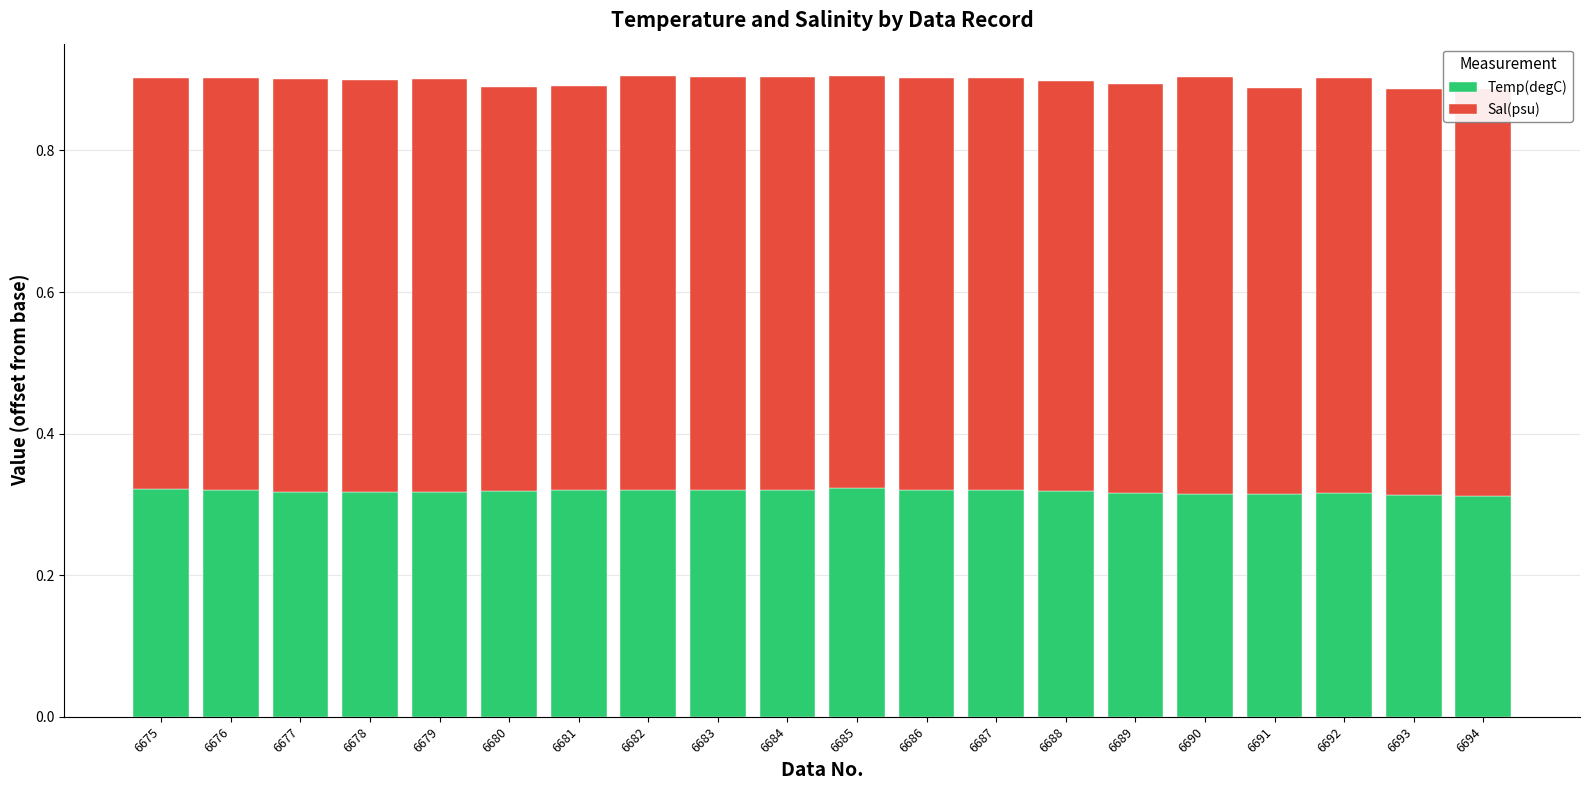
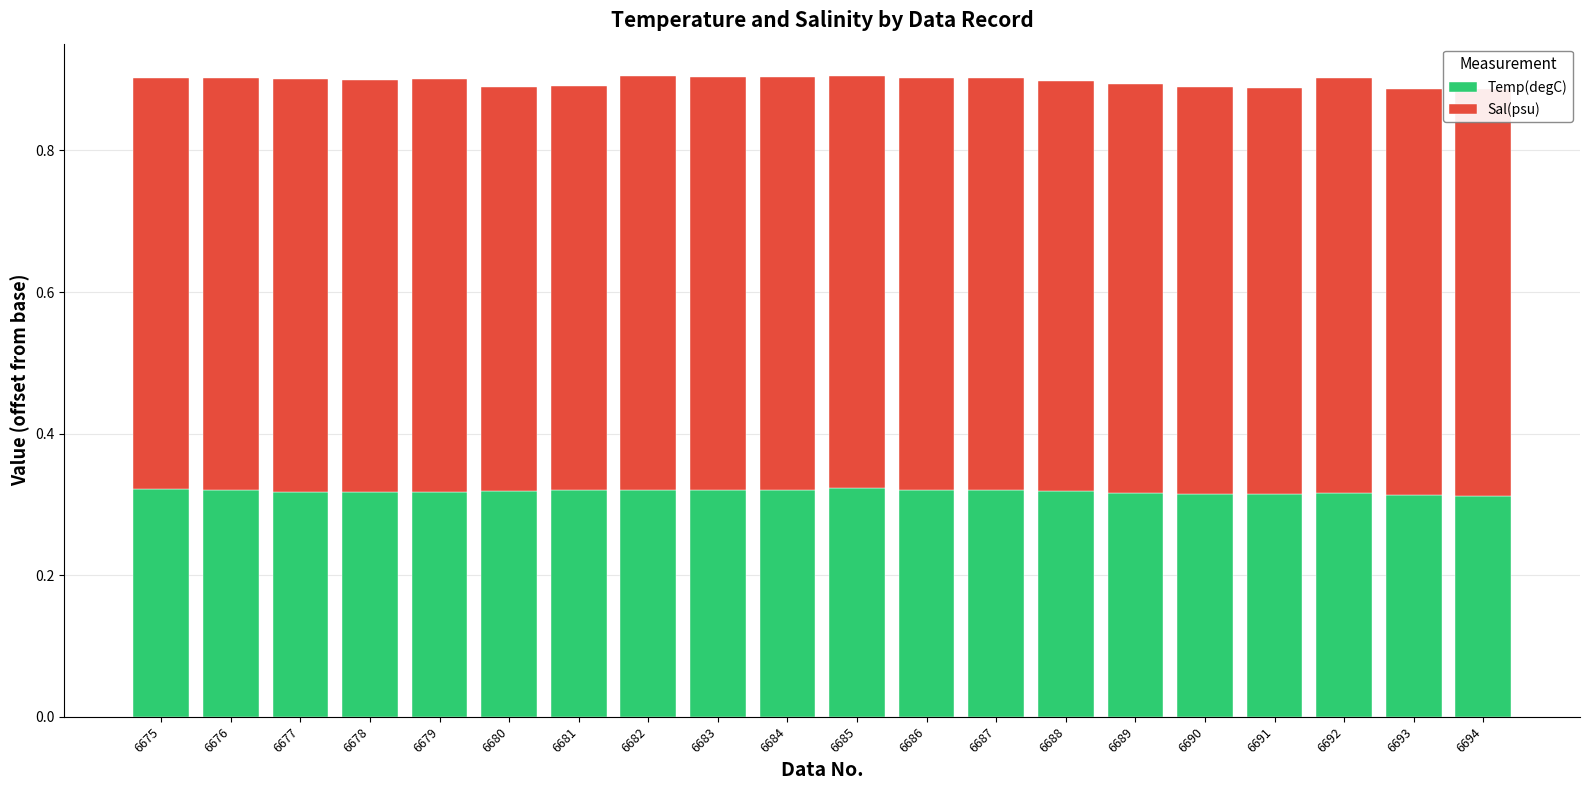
Sal(psu), 6690: 0.59 -> 0.58
